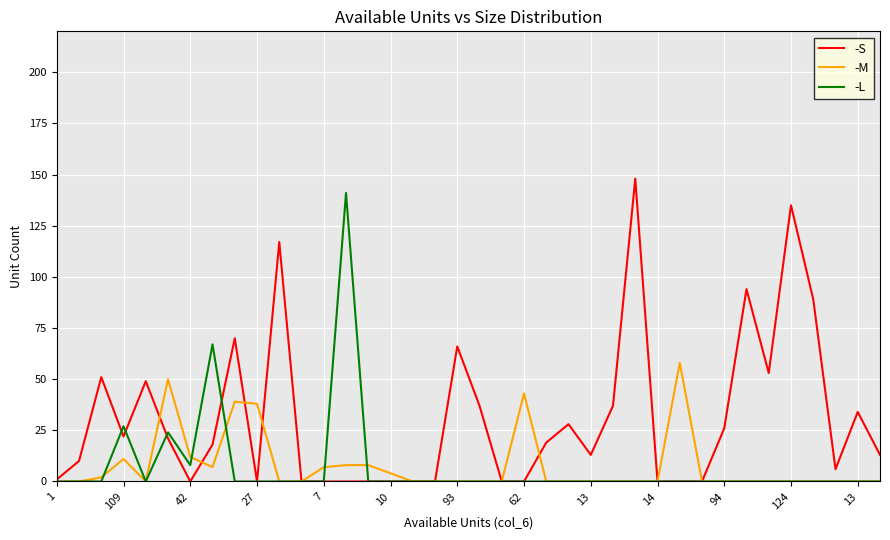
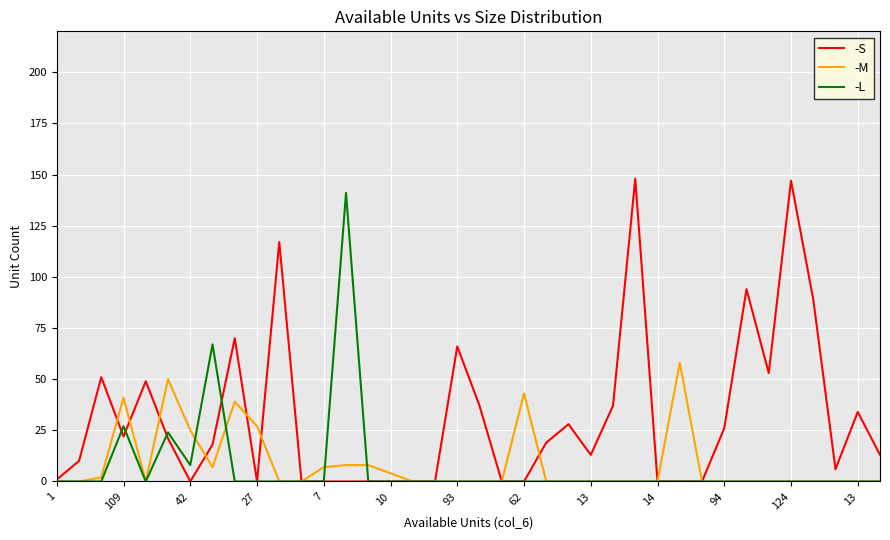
-M, 109: 11 -> 41
-M, 42: 12 -> 25
-M, 27: 38 -> 27
-S, 124: 135 -> 147
